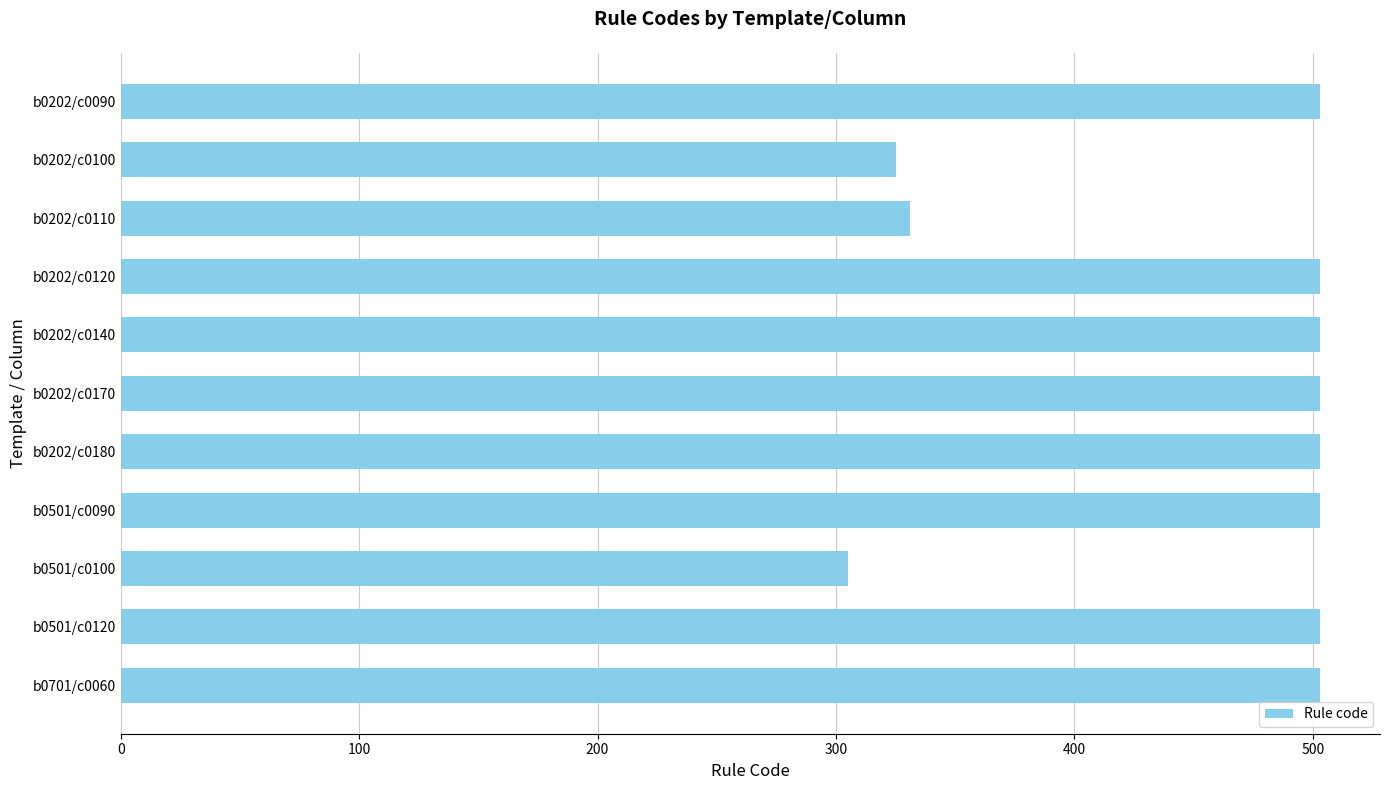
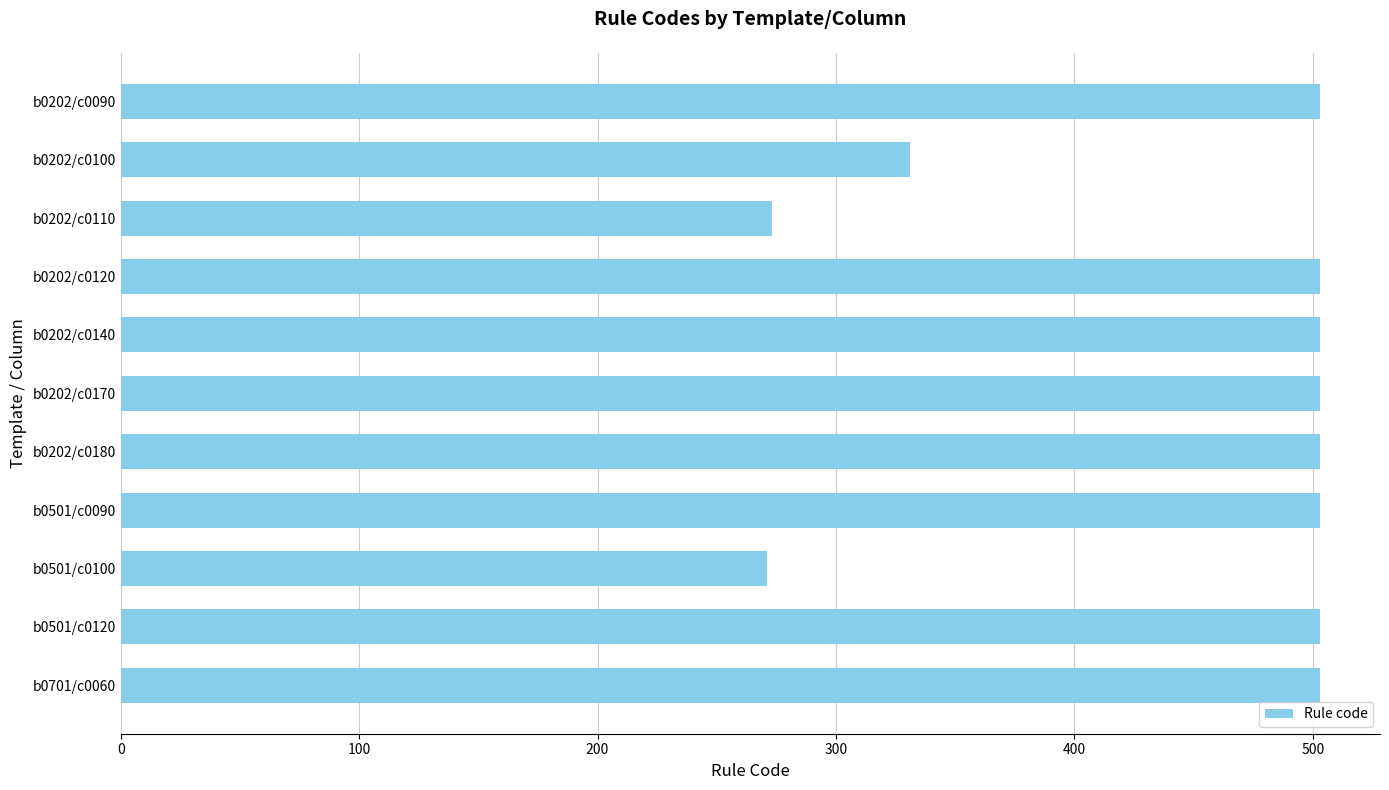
b0202/c0100: 325 -> 331
b0202/c0110: 331 -> 273
b0501/c0100: 305 -> 271
